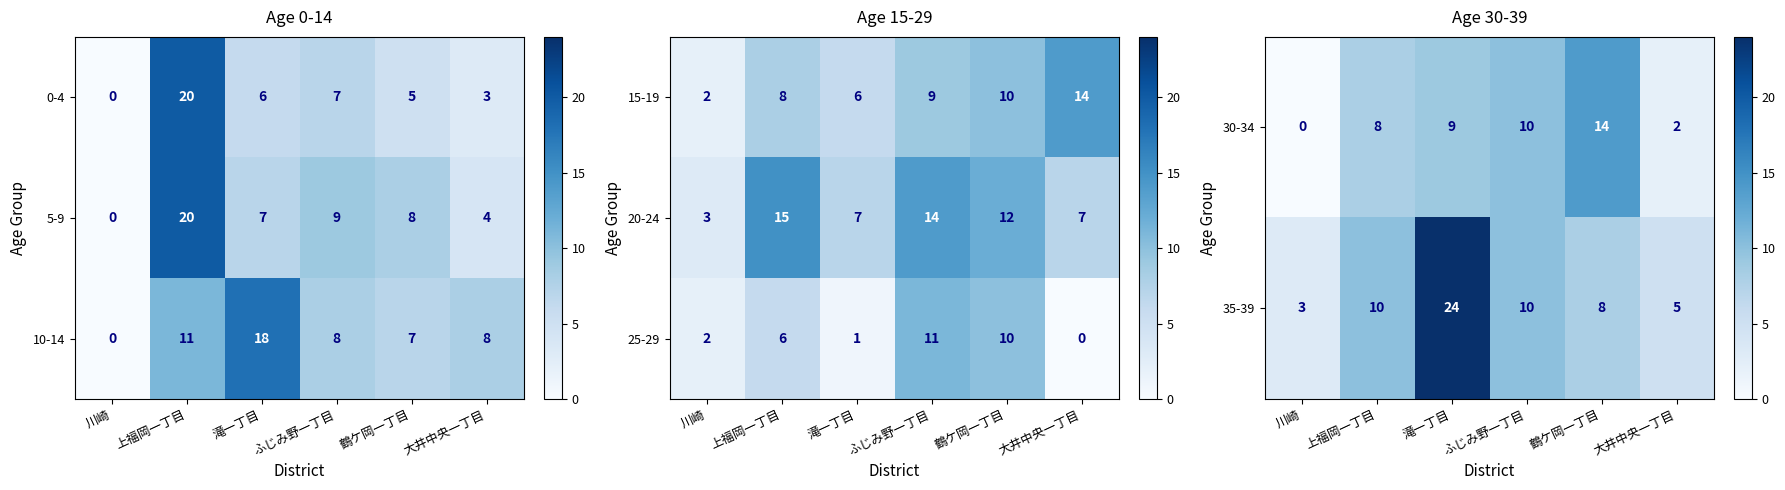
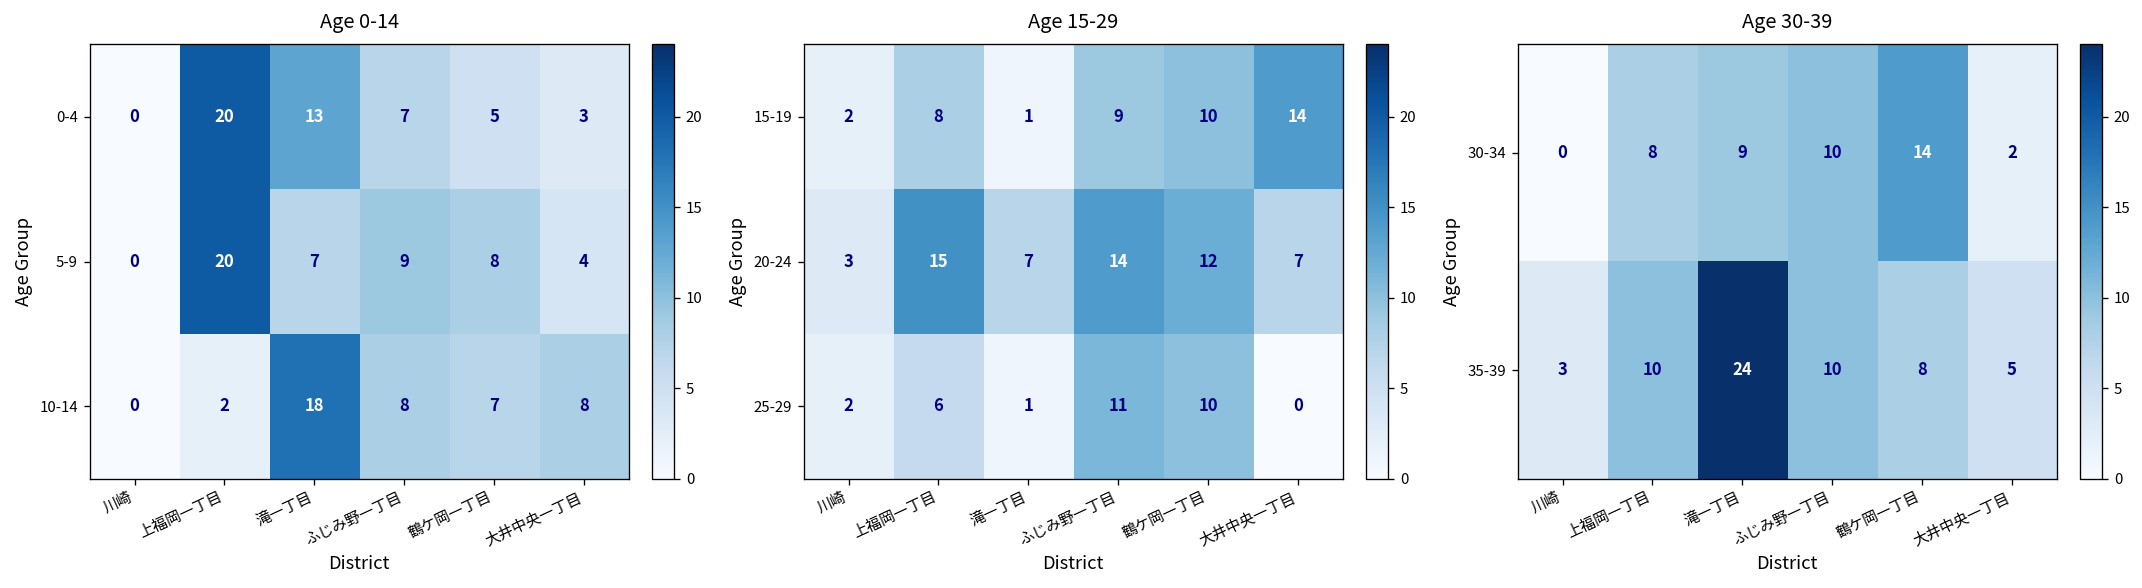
Age 0-14, 0-4, 滝一丁目: 6 -> 13
Age 0-14, 10-14, 上福岡一丁目: 11 -> 2
Age 15-29, 15-19, 滝一丁目: 6 -> 1
